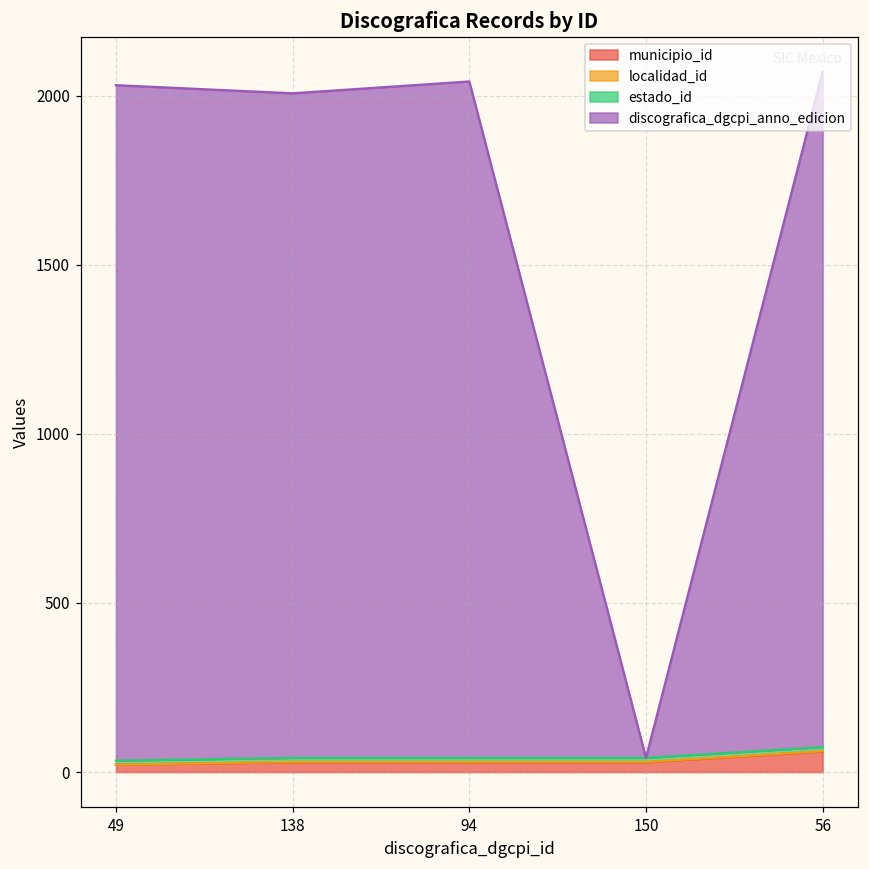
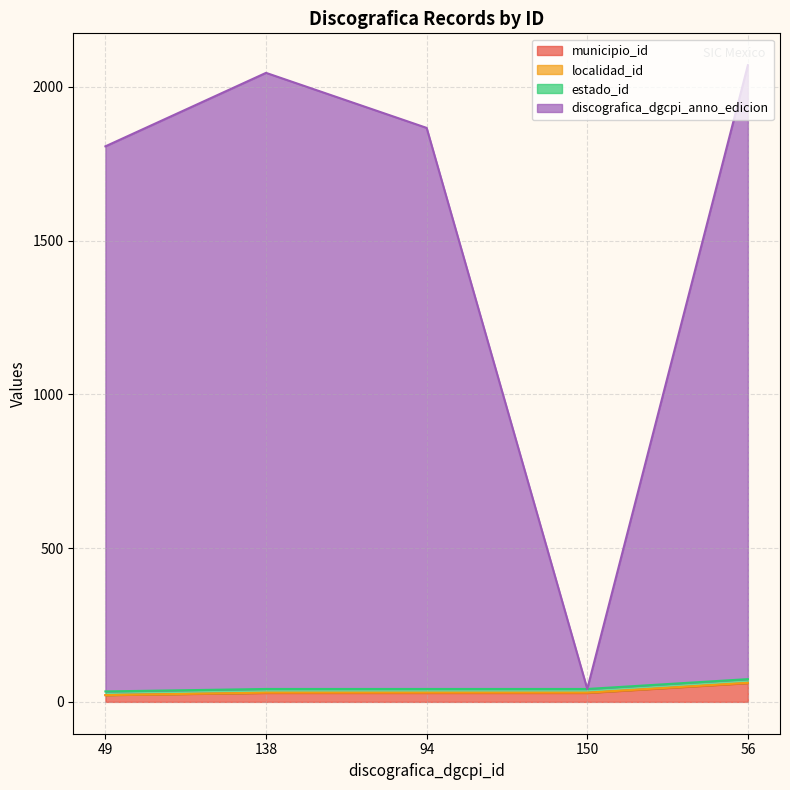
discografica_dgcpi_anno_edicion, 49: 2000 -> 1770
discografica_dgcpi_anno_edicion, 138: 1970 -> 2000
discografica_dgcpi_anno_edicion, 94: 2000 -> 1830
